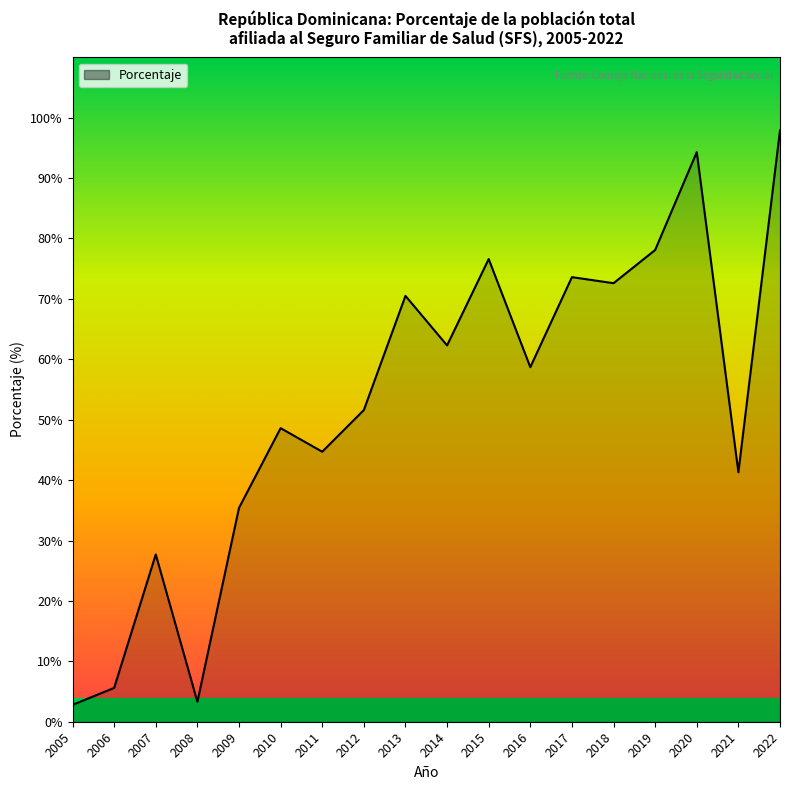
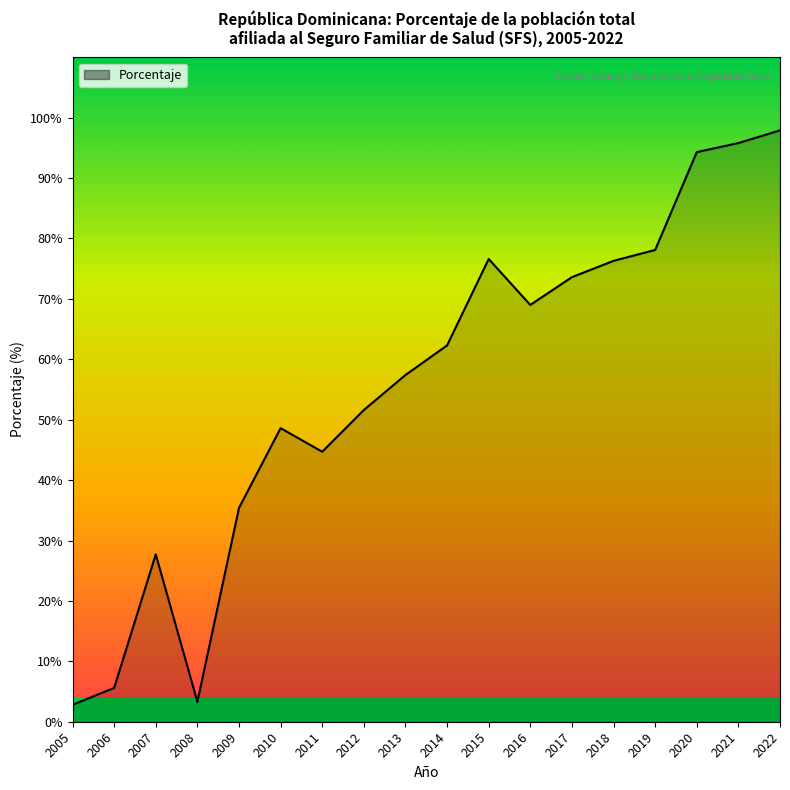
2013: 71% -> 57%
2016: 59% -> 69%
2018: 73% -> 76%
2021: 41% -> 96%
